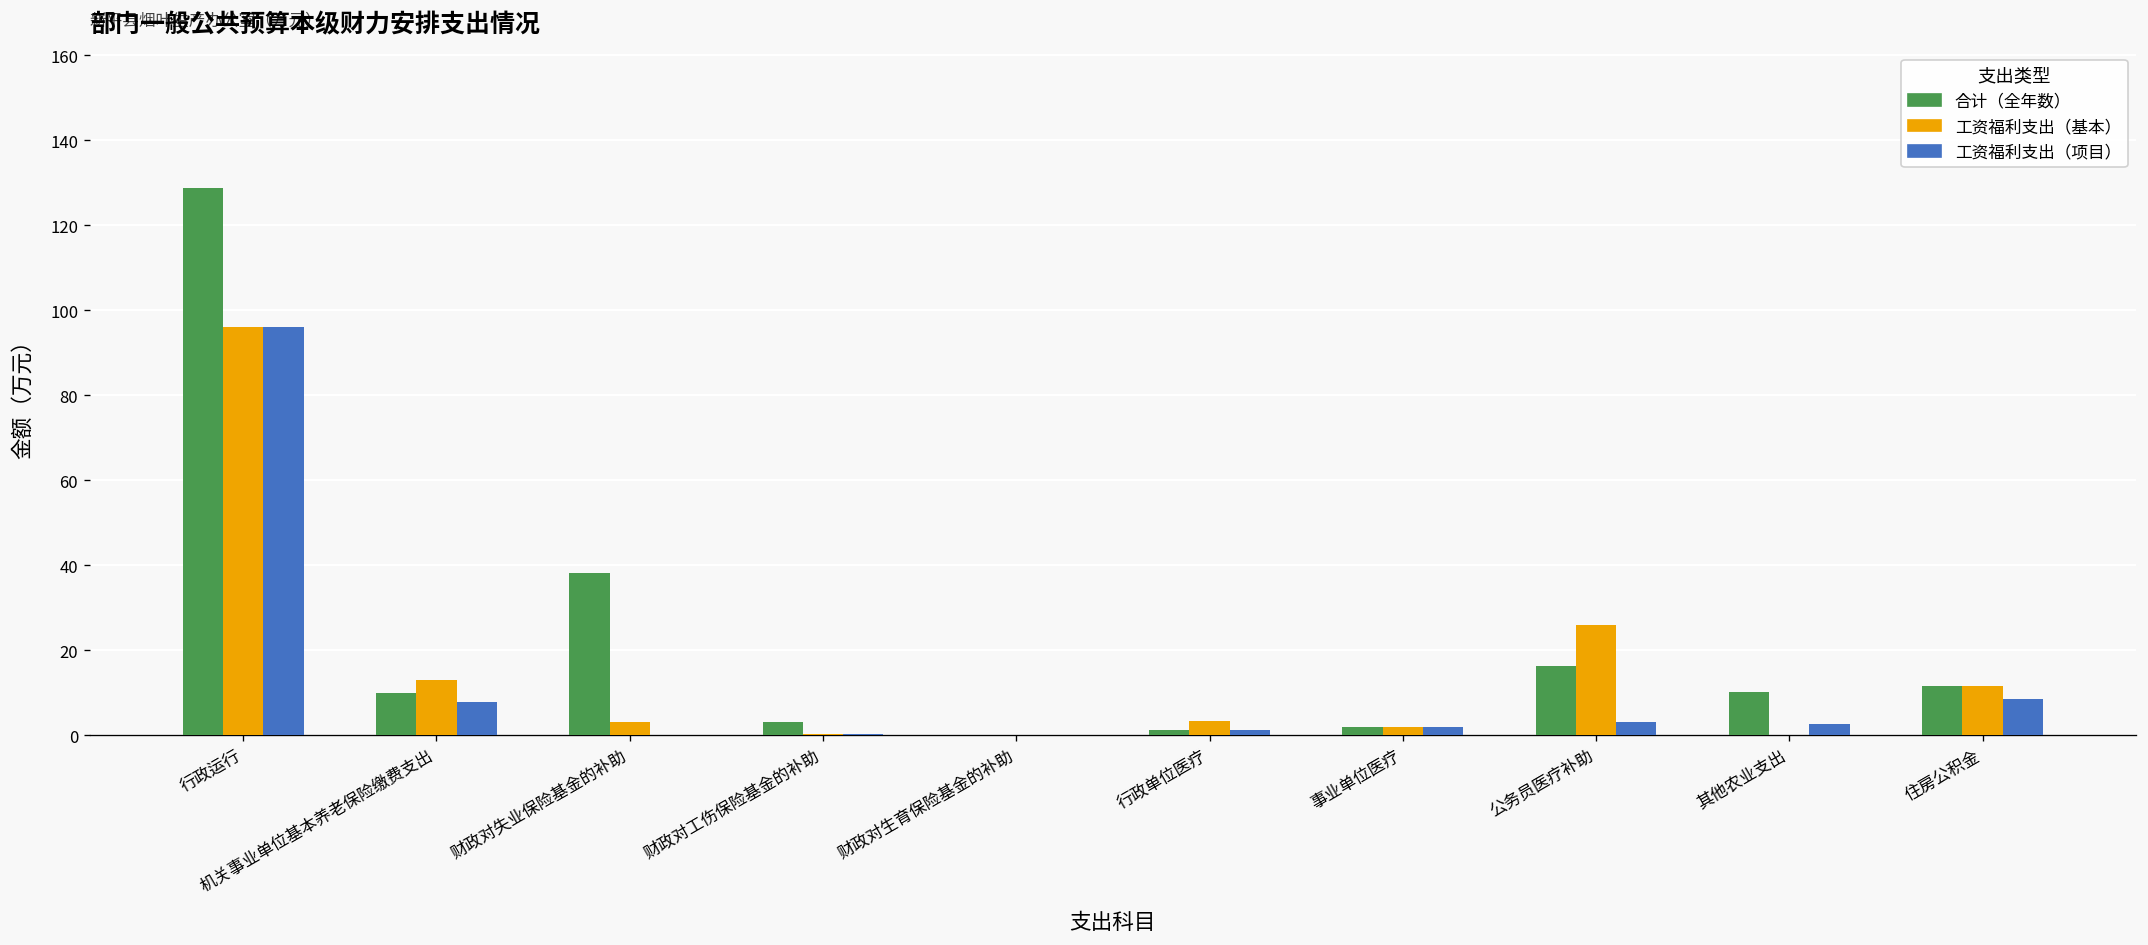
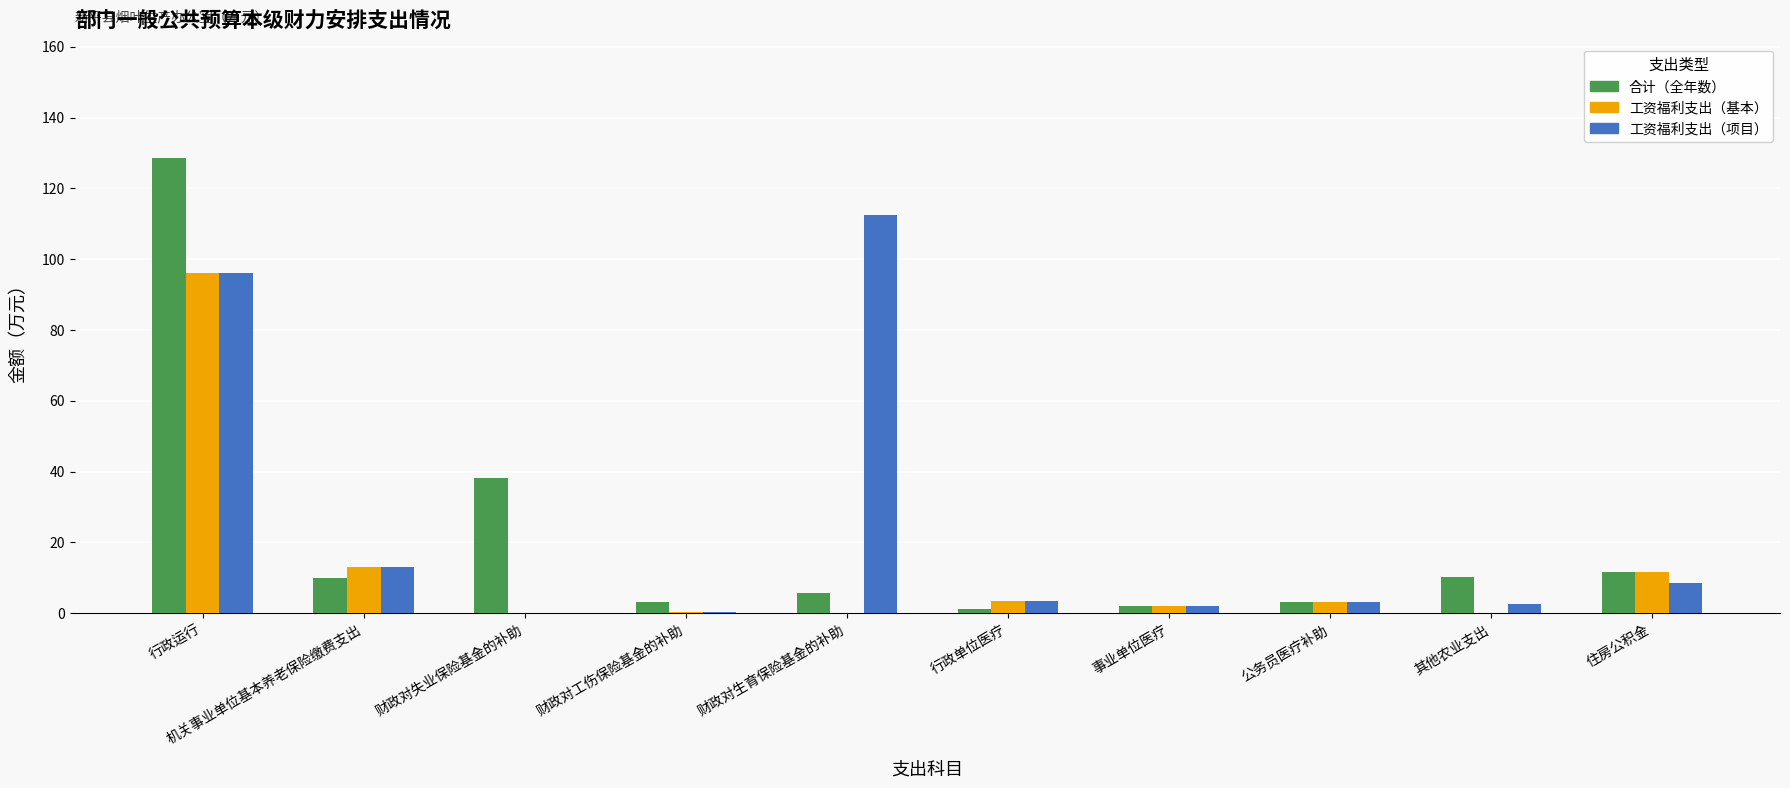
工资福利支出（项目）, 机关事业单位基本养老保险缴费支出: 8 -> 13
工资福利支出（基本）, 财政对失业保险基金的补助: 3 -> 0
合计（全年数）, 财政对生育保险基金的补助: 0 -> 6
工资福利支出（项目）, 财政对生育保险基金的补助: 0 -> 112
工资福利支出（项目）, 行政单位医疗: 1 -> 3
合计（全年数）, 公务员医疗补助: 16 -> 3
工资福利支出（基本）, 公务员医疗补助: 26 -> 3
